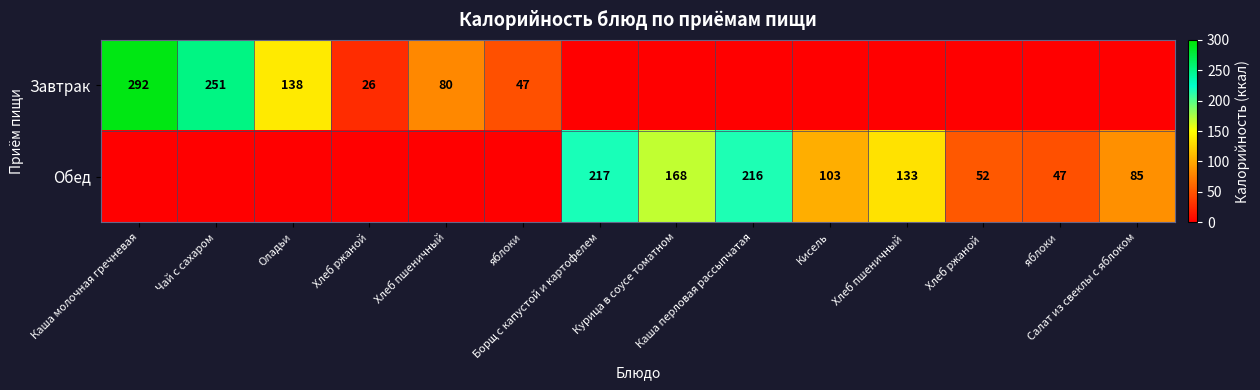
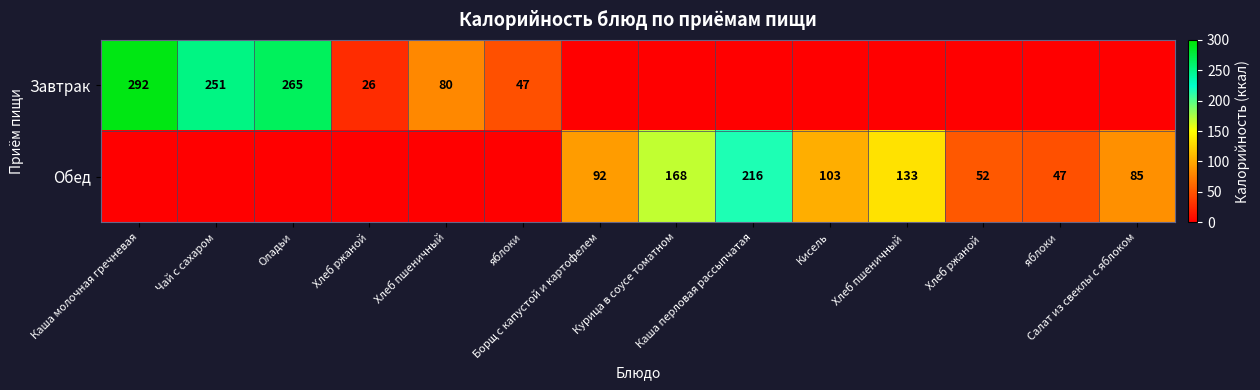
Завтрак, Оладьи: 138 -> 265
Обед, Борщ с капустой и картофелем: 217 -> 92
